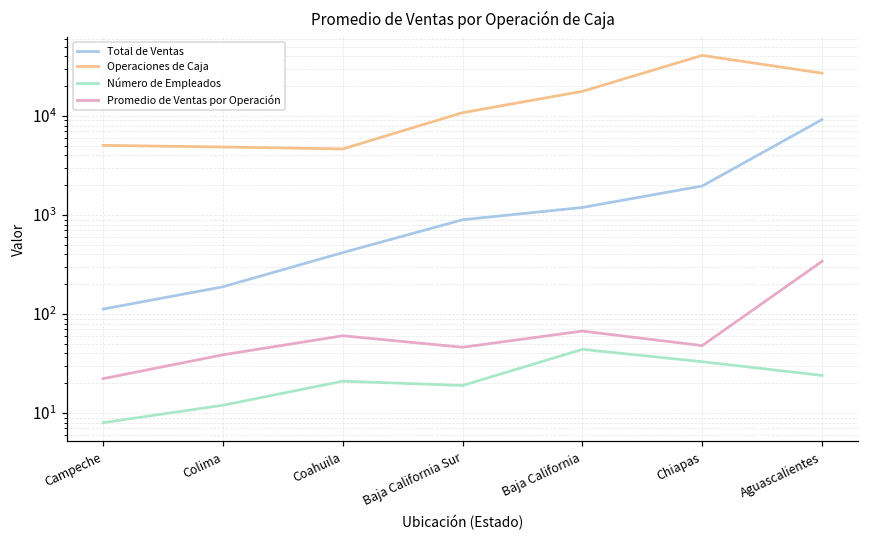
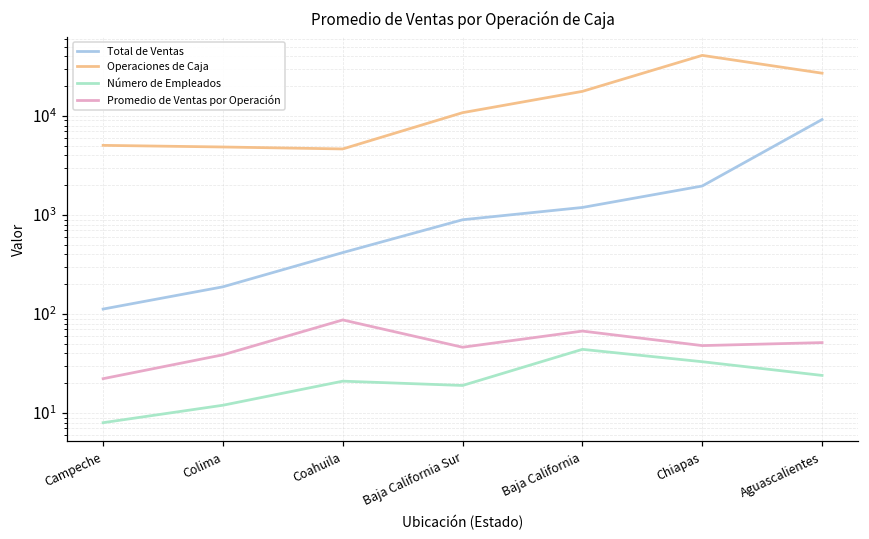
Promedio de Ventas por Operación, Coahuila: 60 -> 90
Promedio de Ventas por Operación, Aguascalientes: 340 -> 50
